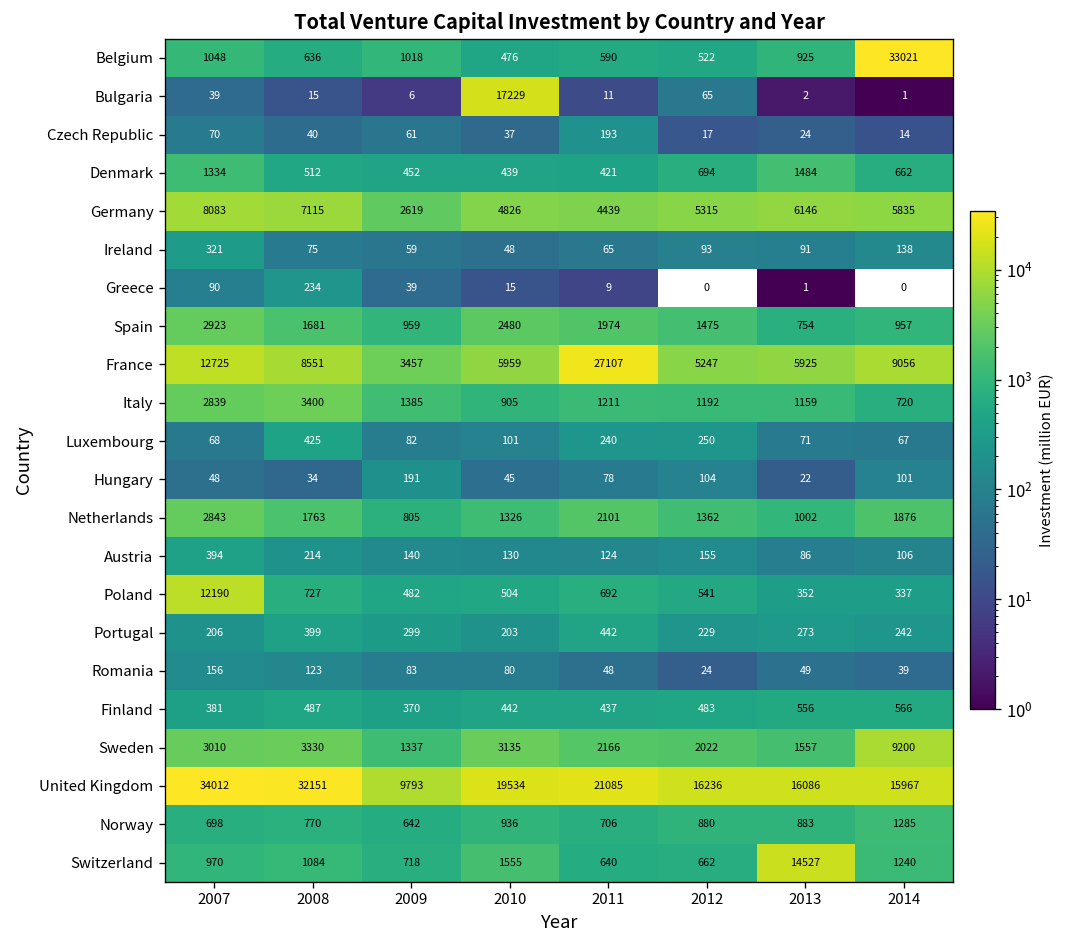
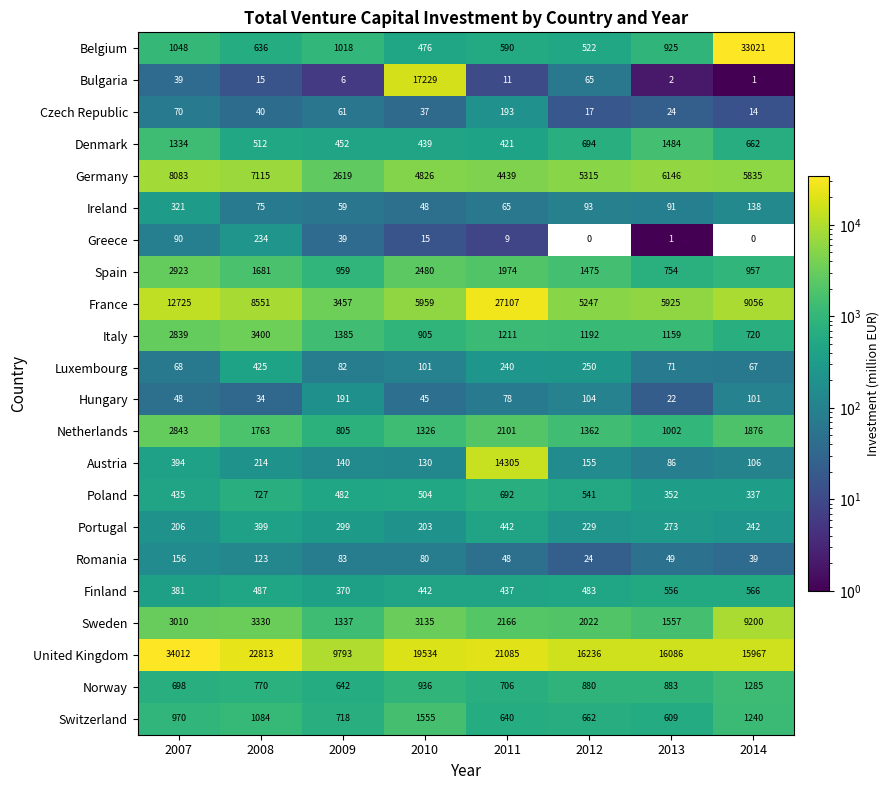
Austria, 2011: 124 -> 14305
Poland, 2007: 12190 -> 435
United Kingdom, 2008: 32151 -> 22813
Switzerland, 2013: 14527 -> 609
